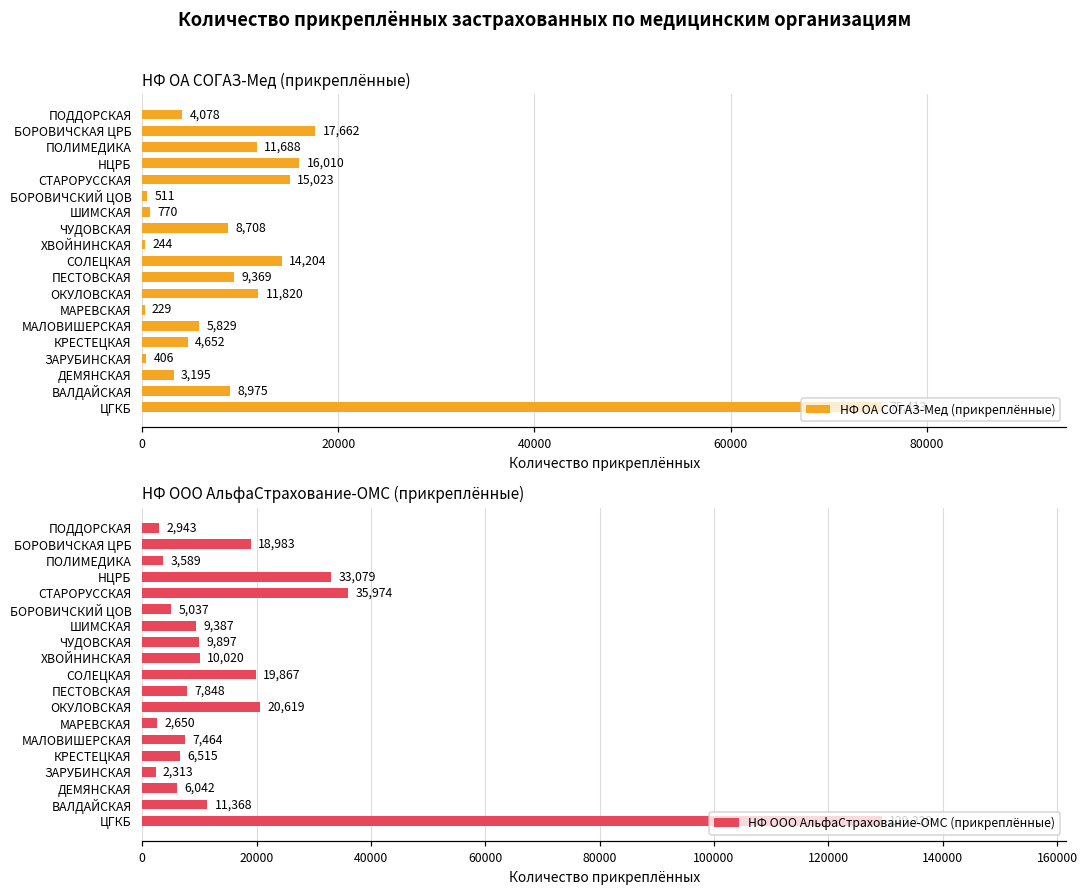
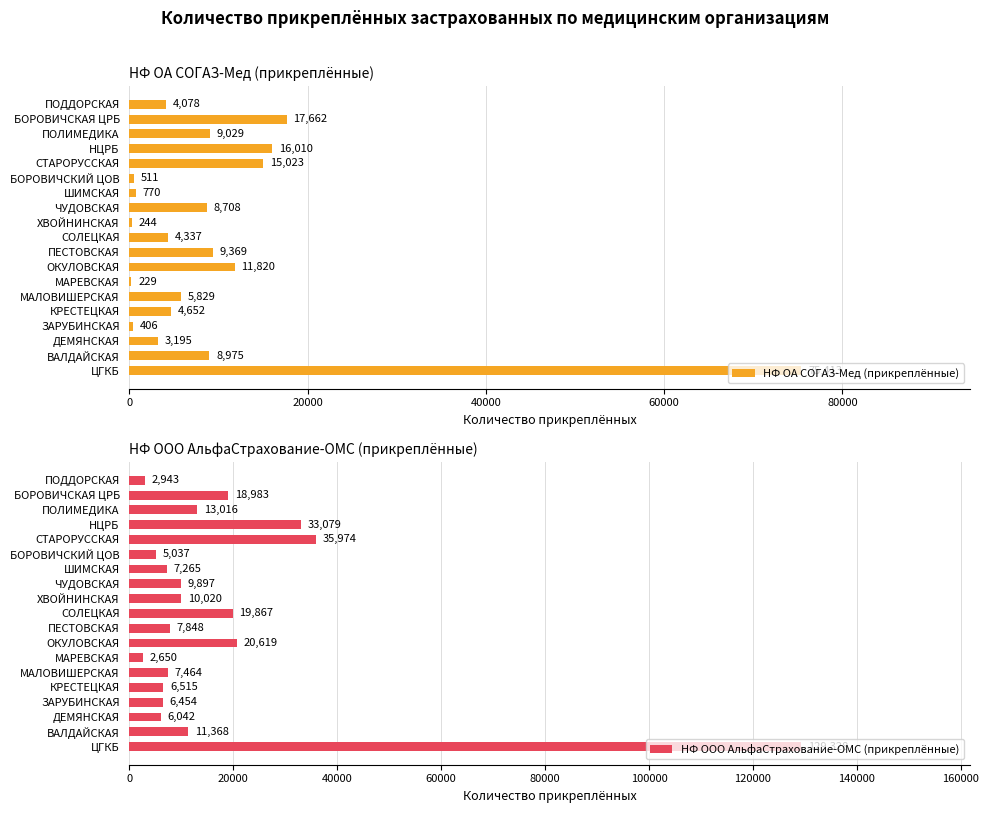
НФ ОА СОГАЗ-Мед (прикреплённые), ПОЛИМЕДИКА: 11,688 -> 9,029
НФ ОА СОГАЗ-Мед (прикреплённые), СОЛЕЦКАЯ: 14,204 -> 4,337
НФ ООО АльфаСтрахование-ОМС (прикреплённые), ПОЛИМЕДИКА: 3,589 -> 13,016
НФ ООО АльфаСтрахование-ОМС (прикреплённые), ШИМСКАЯ: 9,387 -> 7,265
НФ ООО АльфаСтрахование-ОМС (прикреплённые), ЗАРУБИНСКАЯ: 2,313 -> 6,454
